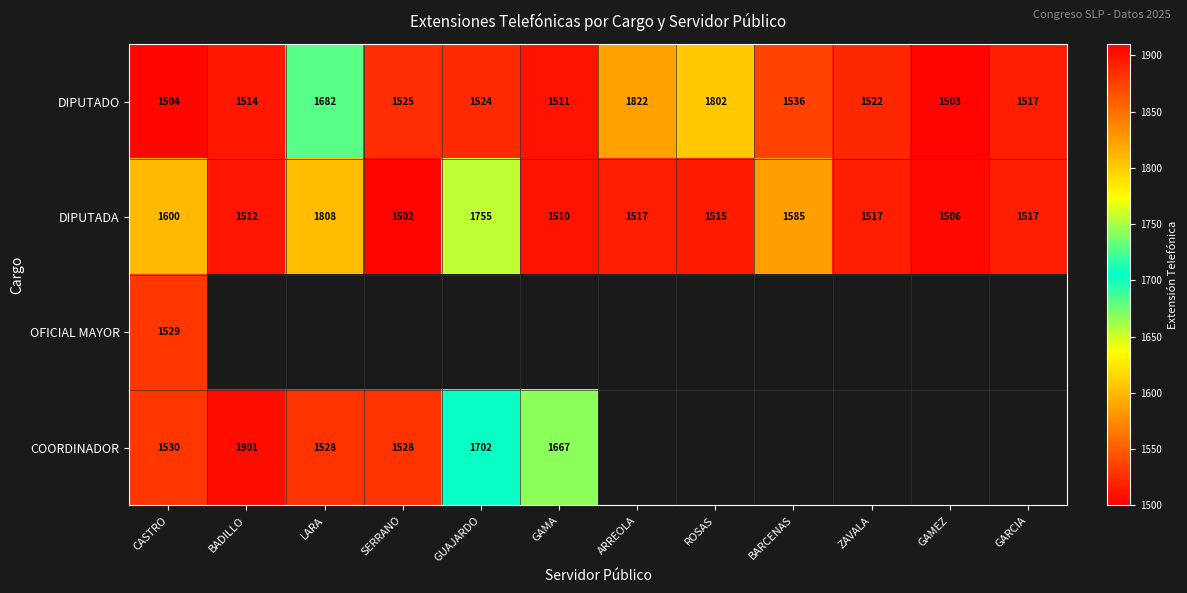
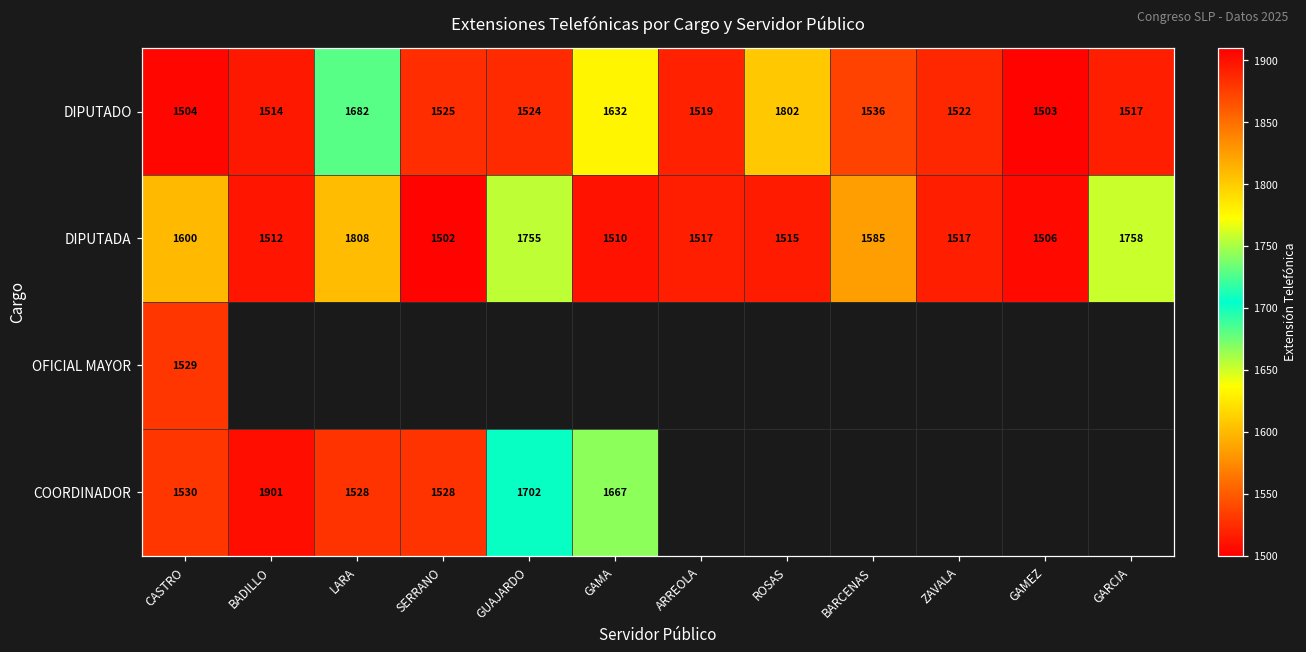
DIPUTADO, GAMA: 1511 -> 1632
DIPUTADO, ARREOLA: 1822 -> 1519
DIPUTADA, GARCIA: 1517 -> 1758
